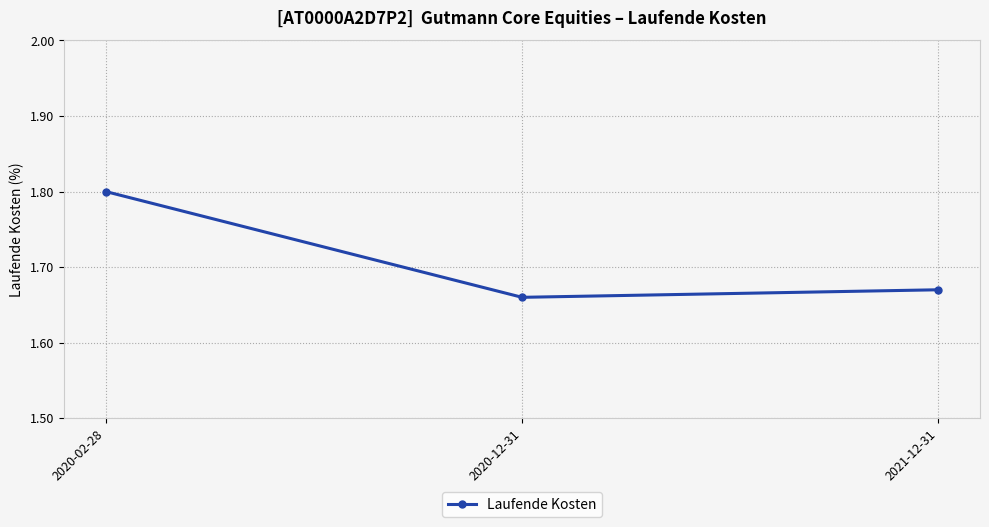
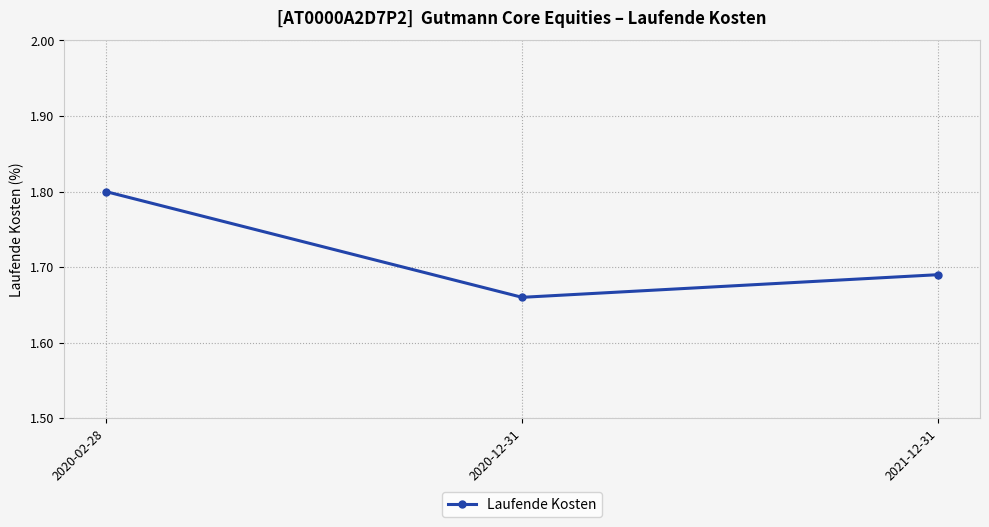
2021-12-31: 1.67 -> 1.69
